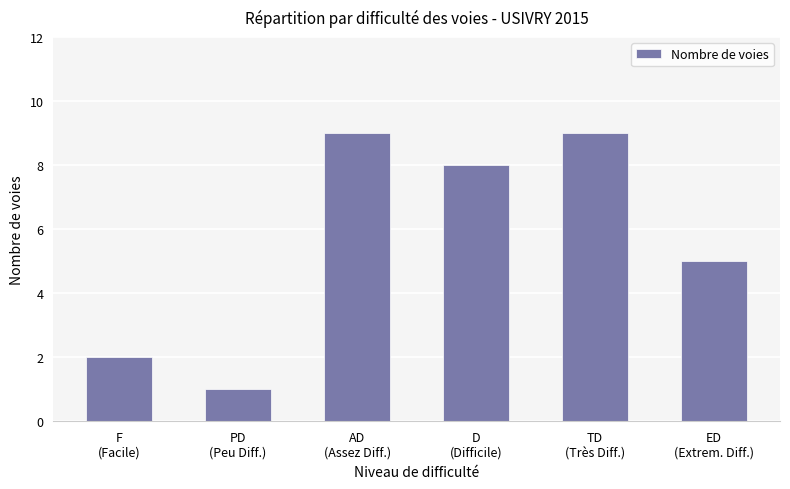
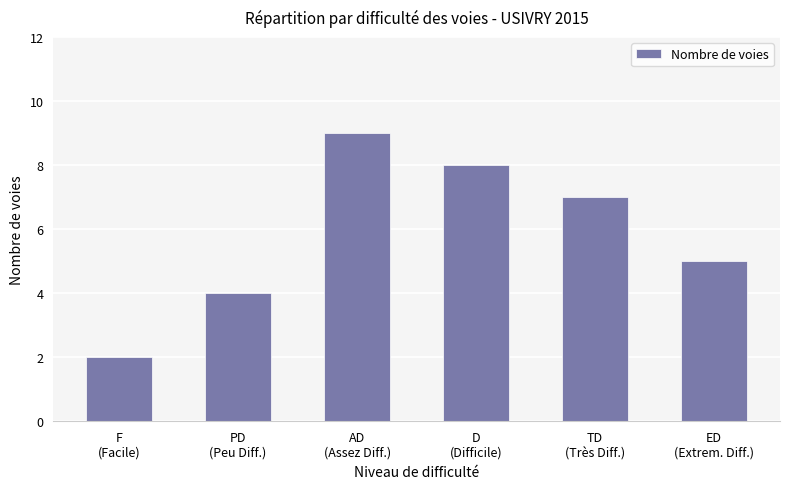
PD (Peu Diff.): 1 -> 4
TD (Très Diff.): 9 -> 7
